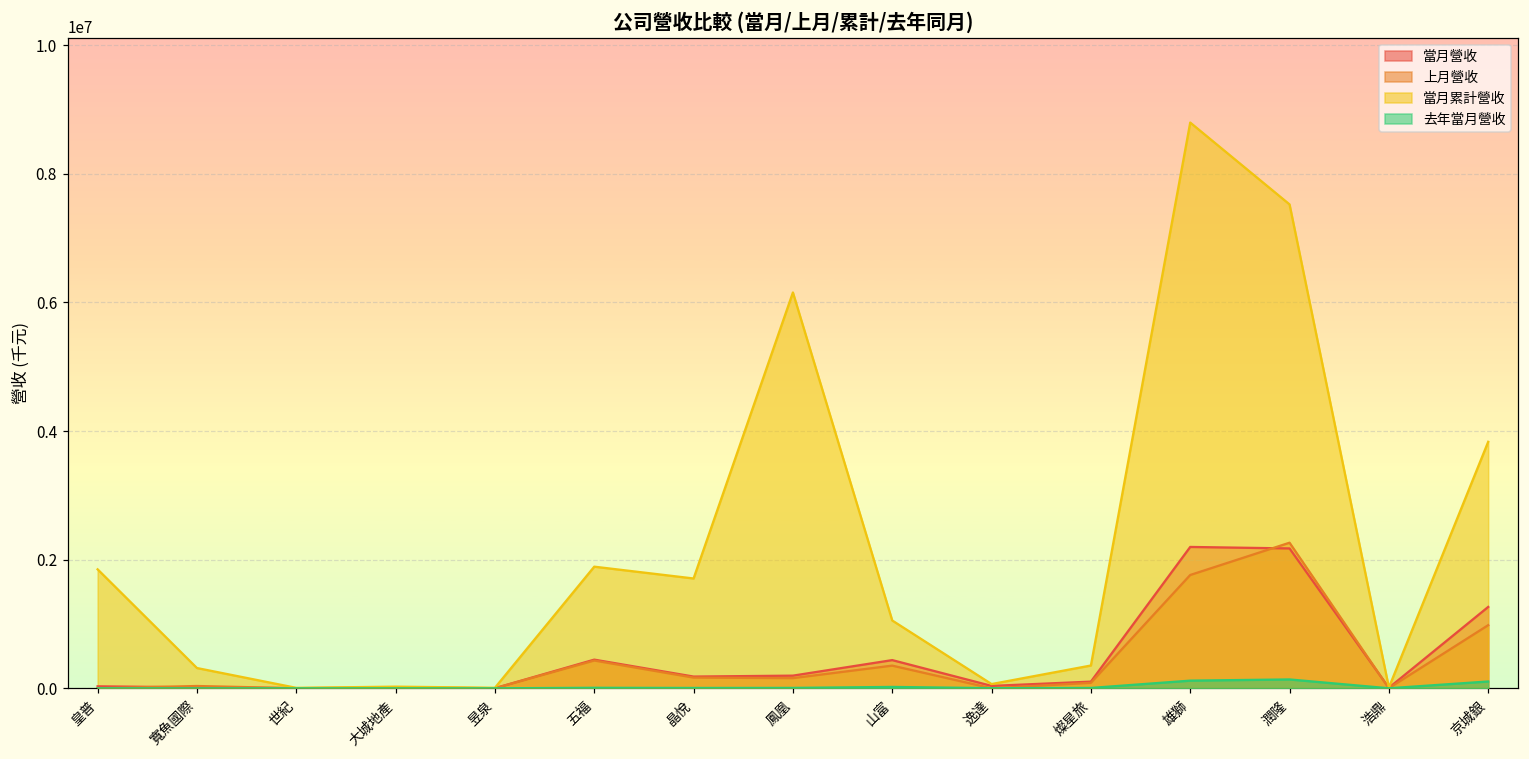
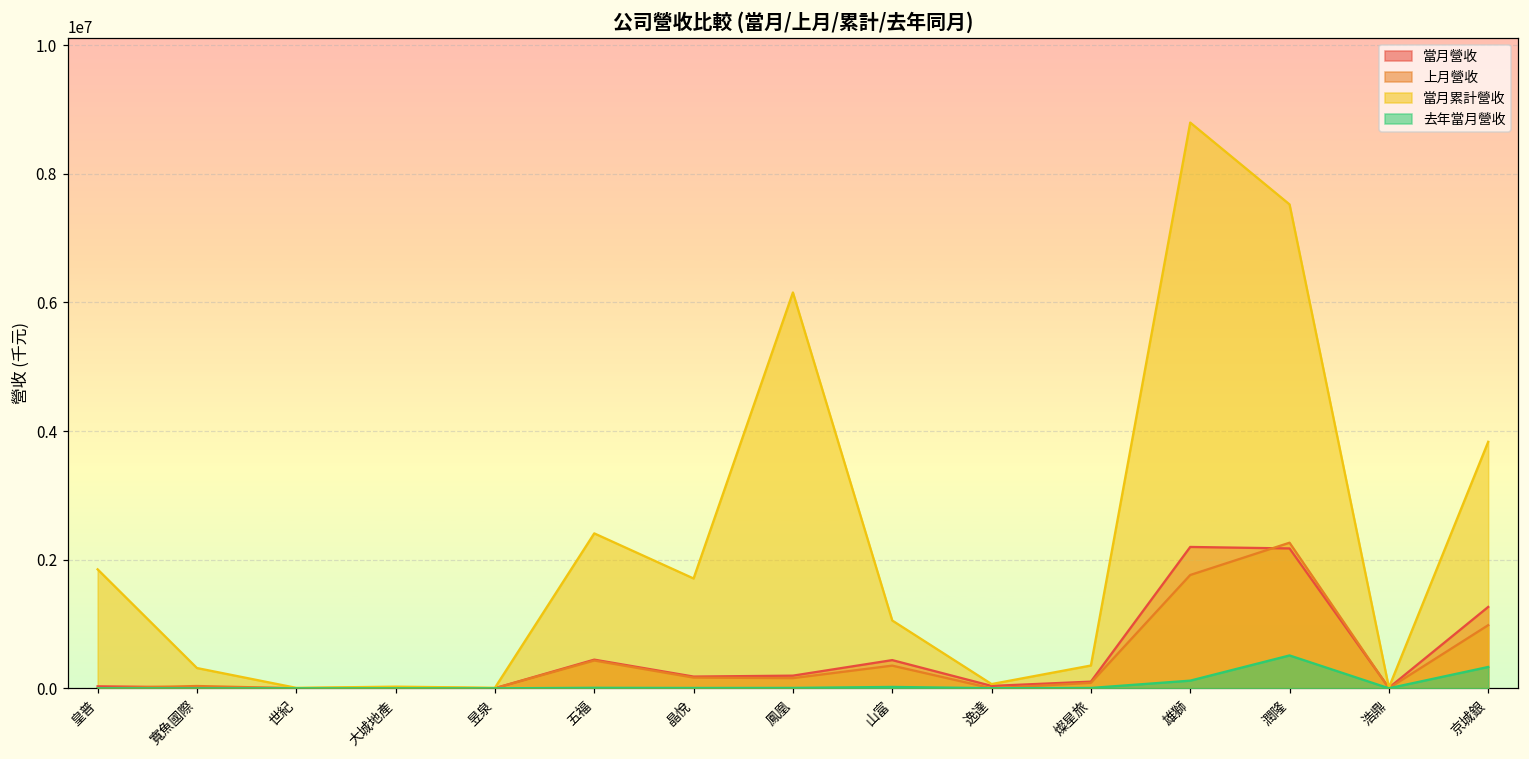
當月累計營收, 五福: 1900000 -> 2400000
去年當月營收, 潤隆: 100000 -> 500000
去年當月營收, 京城銀: 100000 -> 300000
